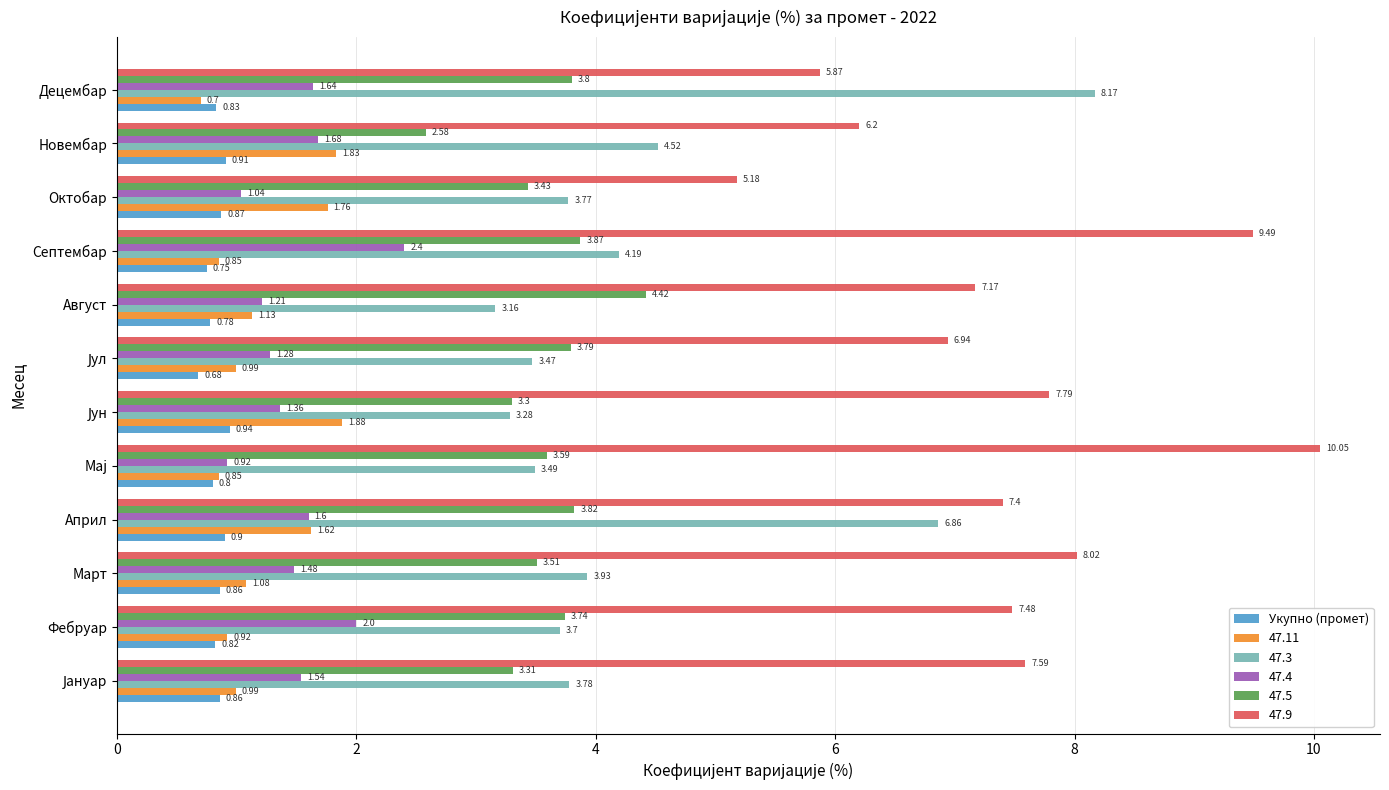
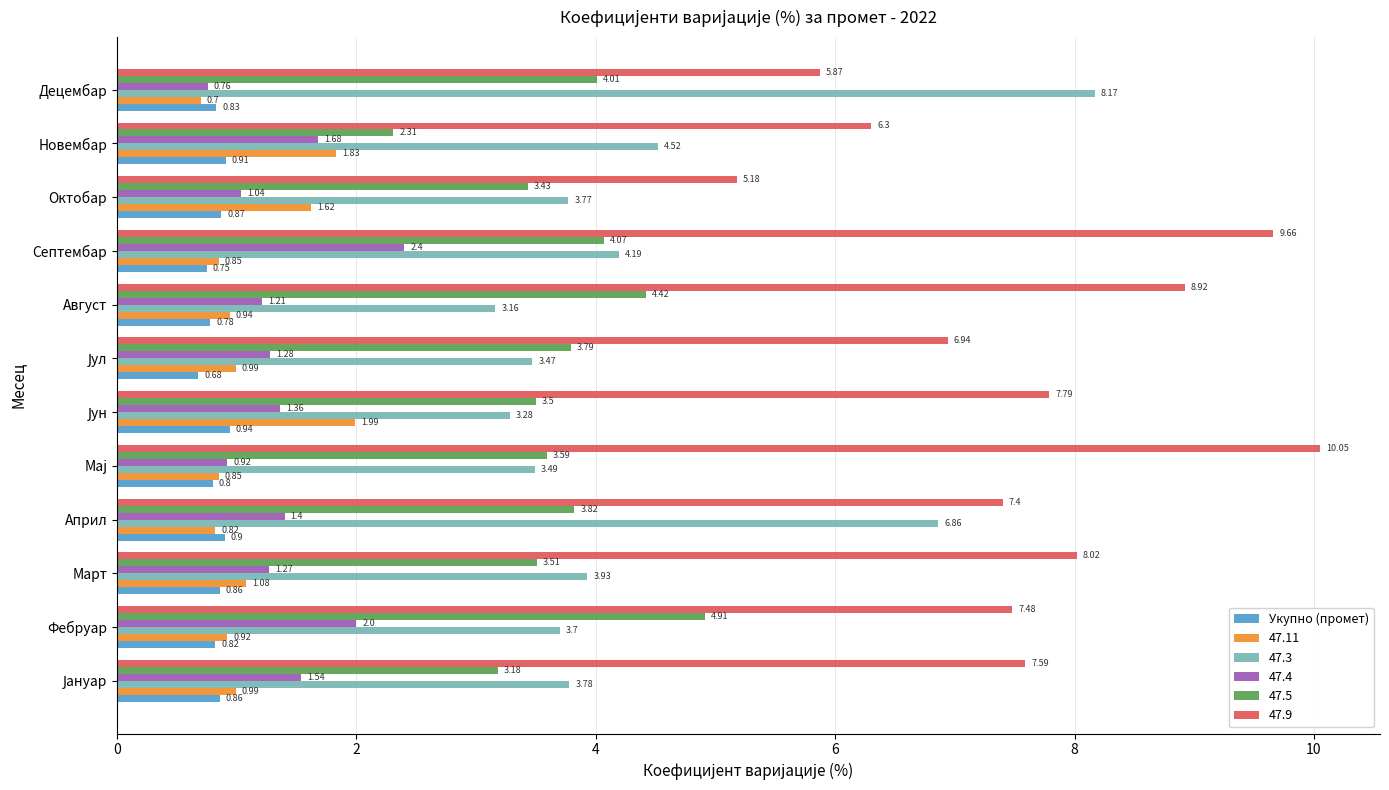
47.5, Децембар: 3.8 -> 4.01
47.4, Децембар: 1.64 -> 0.76
47.9, Новембар: 6.2 -> 6.3
47.5, Новембар: 2.58 -> 2.31
47.11, Октобар: 1.76 -> 1.62
47.9, Септембар: 9.49 -> 9.66
47.5, Септембар: 3.87 -> 4.07
47.9, Август: 7.17 -> 8.92
47.11, Август: 1.13 -> 0.94
47.5, Јун: 3.3 -> 3.5
47.11, Јун: 1.88 -> 1.99
47.4, Април: 1.6 -> 1.4
47.11, Април: 1.62 -> 0.82
47.4, Март: 1.48 -> 1.27
47.5, Фебруар: 3.74 -> 4.91
47.5, Јануар: 3.31 -> 3.18
